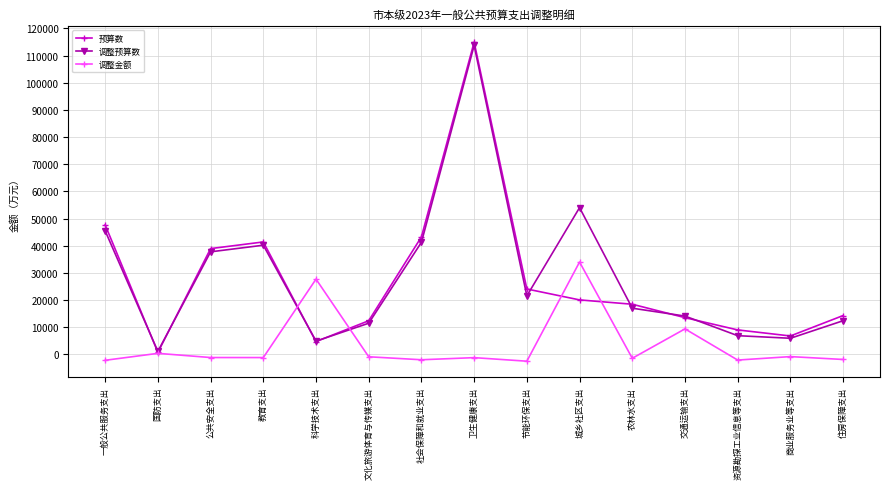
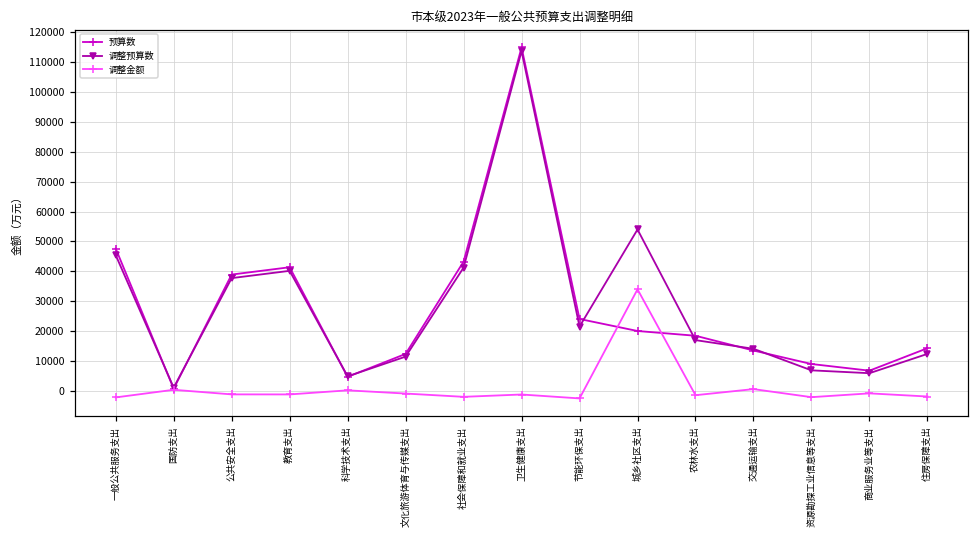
调整金额, 科学技术支出: 28000 -> 0
调整金额, 交通运输支出: 9000 -> 1000
